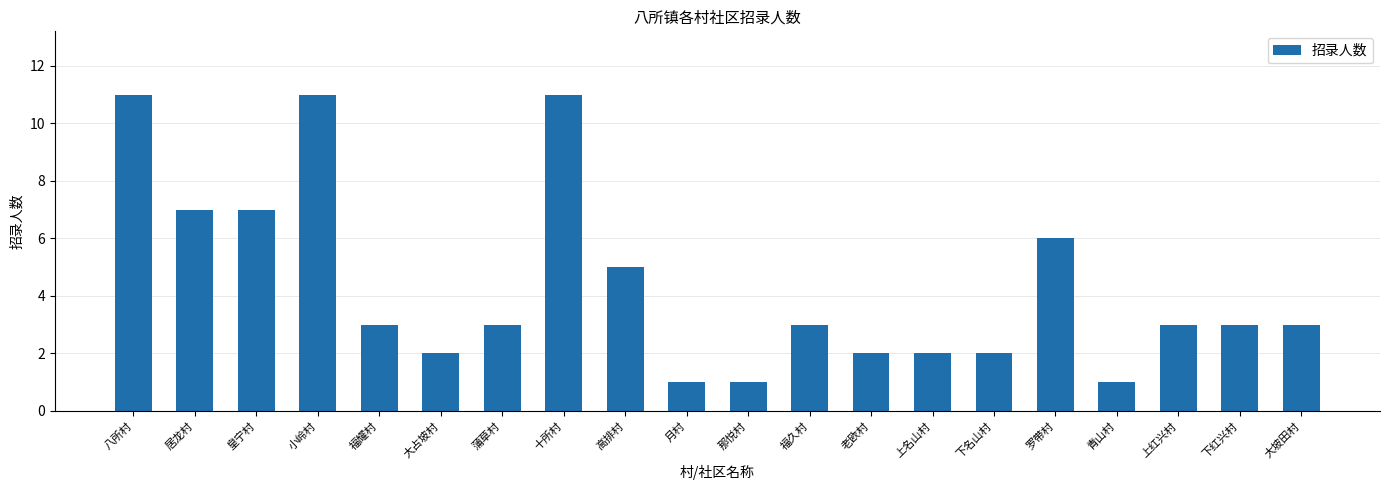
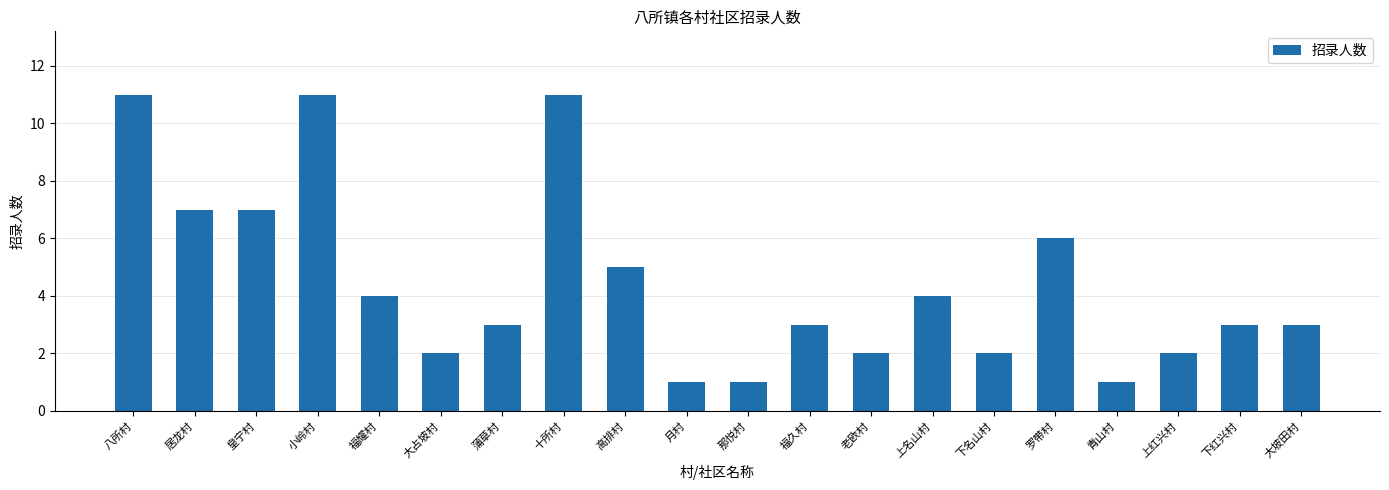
福耀村: 3 -> 4
上名山村: 2 -> 4
上红兴村: 3 -> 2
